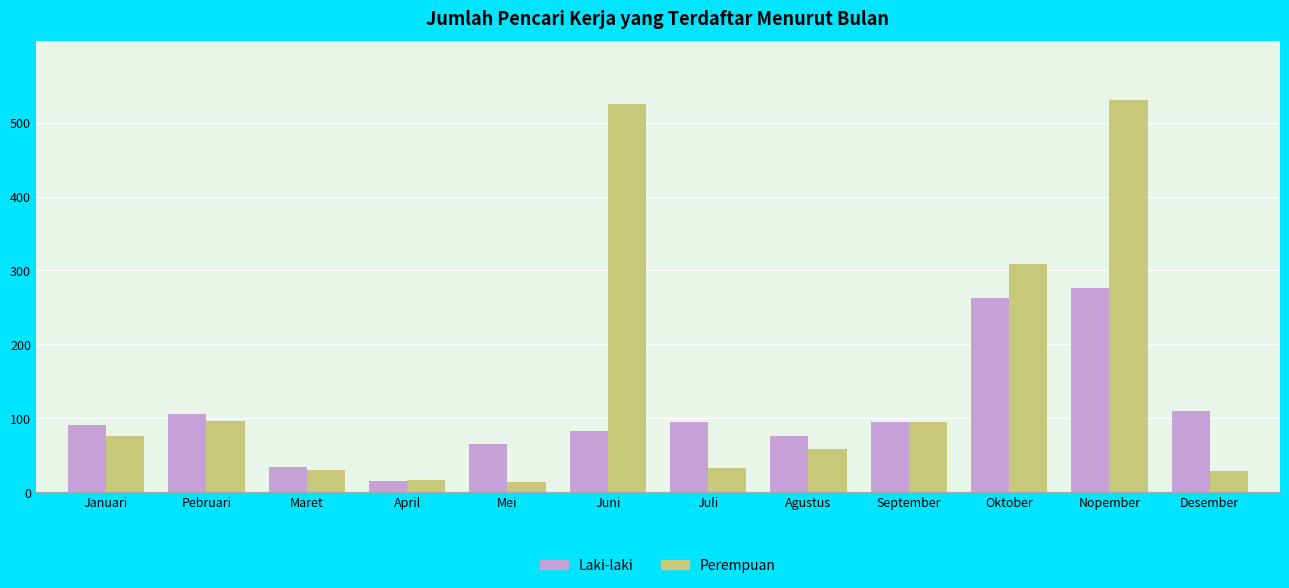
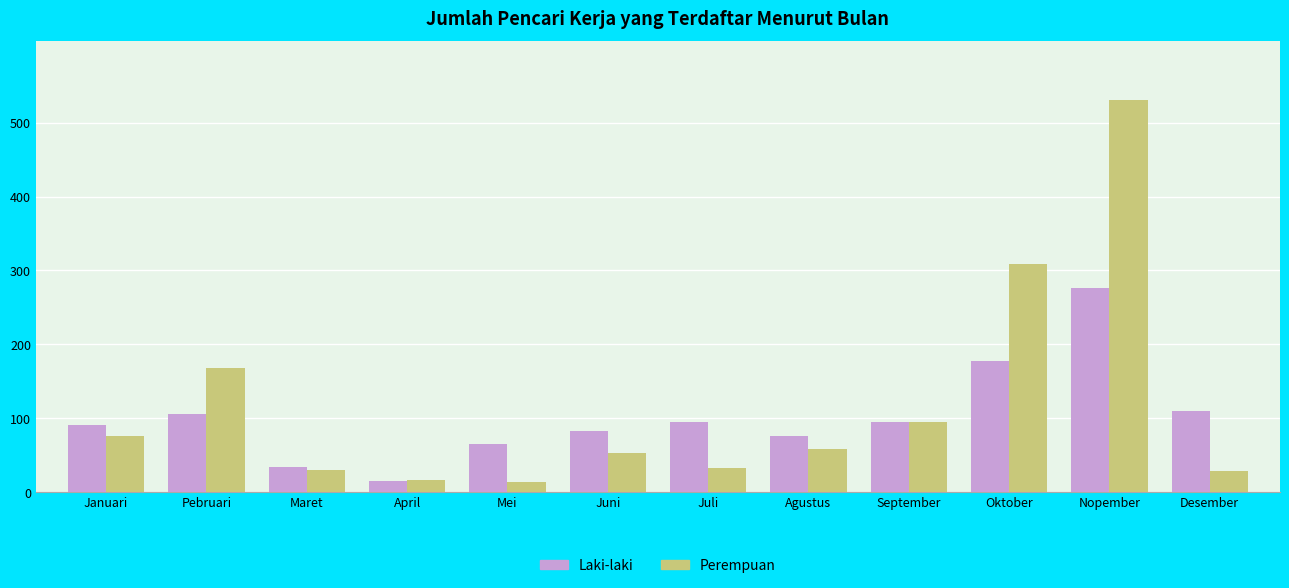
Perempuan, Pebruari: 100 -> 170
Perempuan, Juni: 530 -> 50
Laki-laki, Oktober: 260 -> 180
